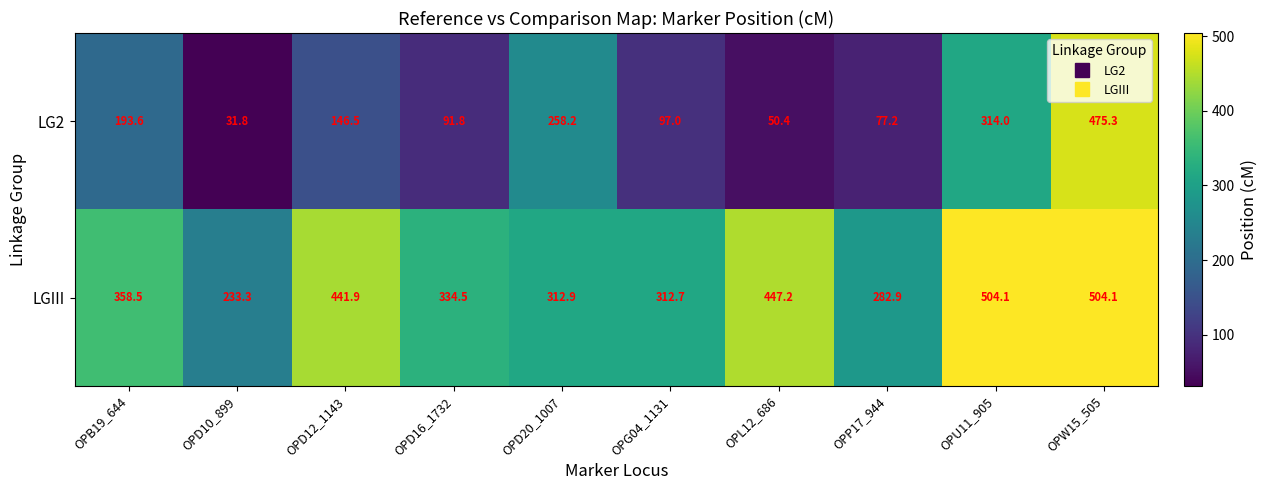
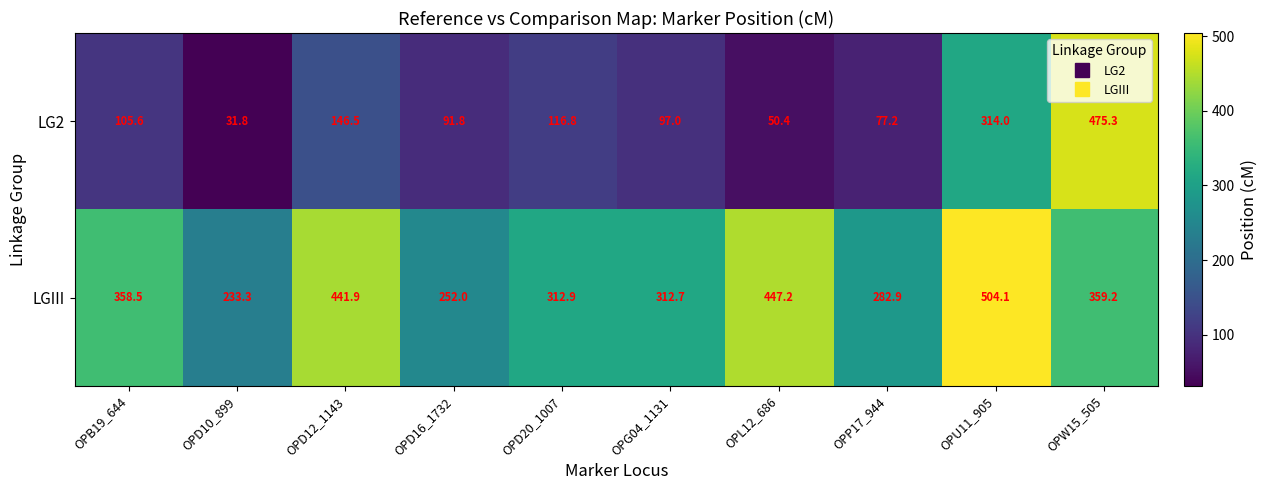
LG2, OPB19_644: 193.6 -> 105.6
LG2, OPD20_1007: 258.2 -> 116.8
LGIII, OPD16_1732: 334.5 -> 252.0
LGIII, OPW15_505: 504.1 -> 359.2
